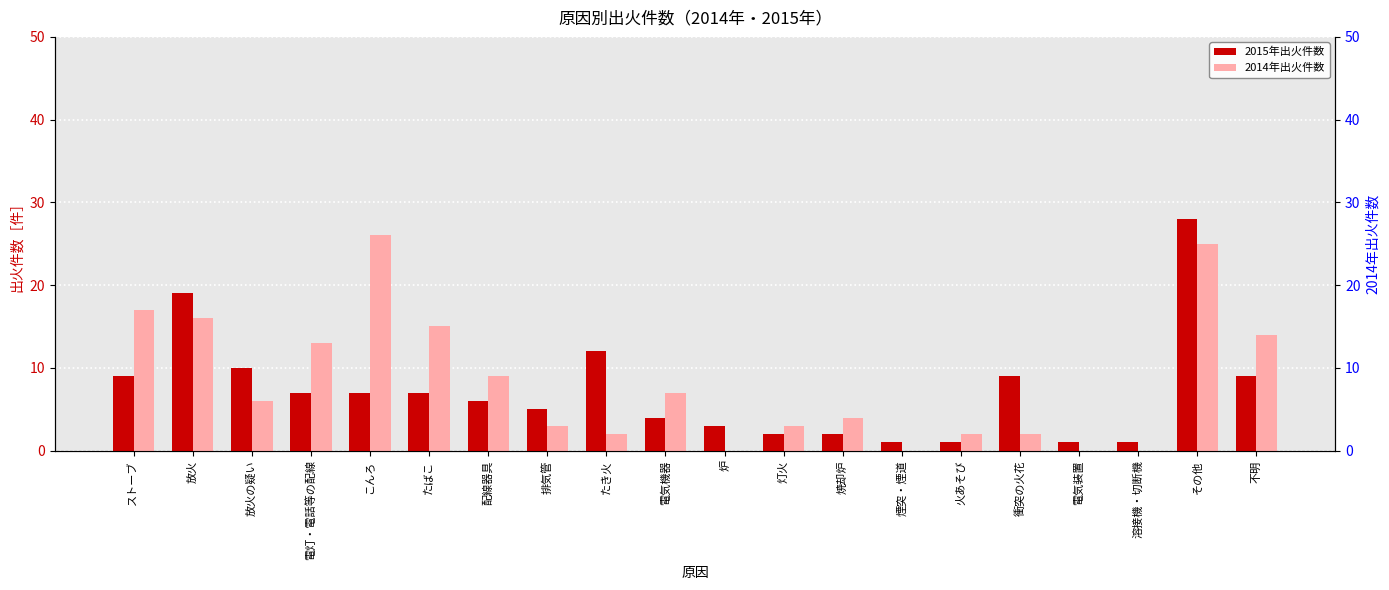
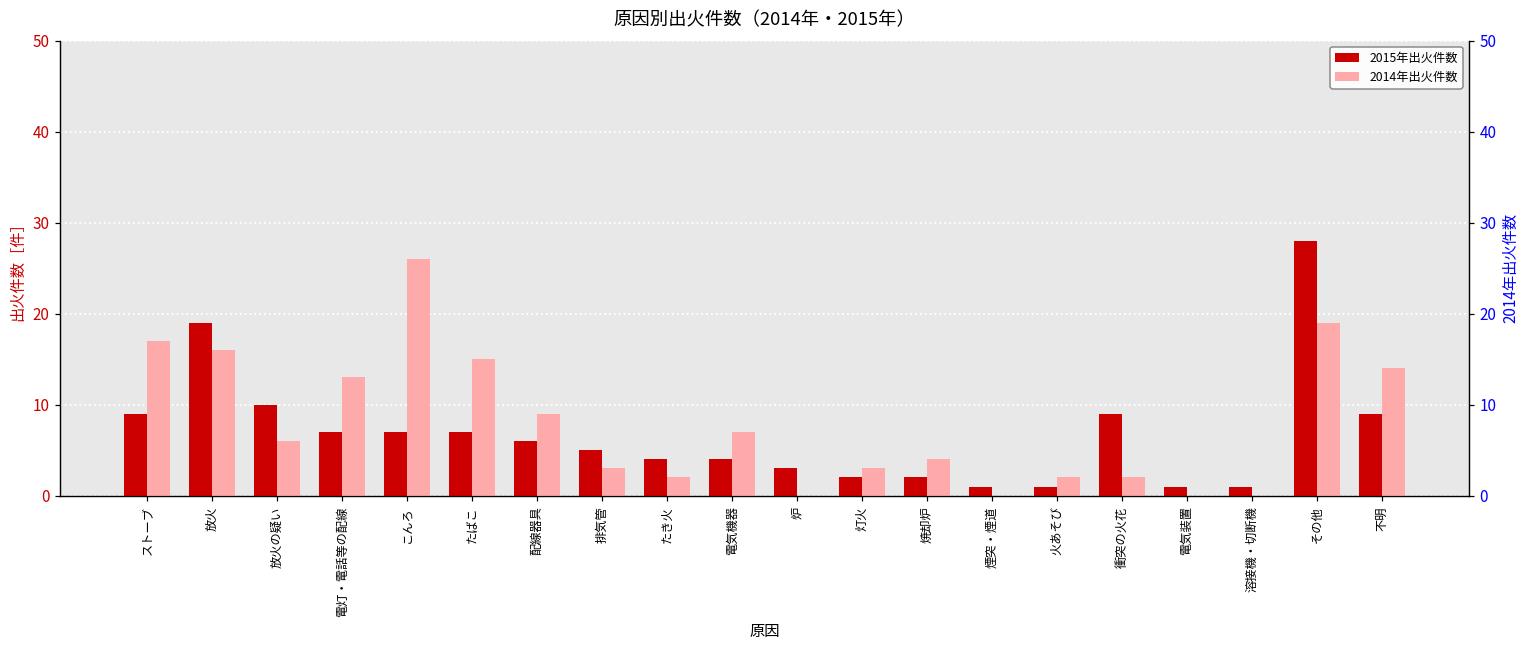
2015年出火件数, たき火: 12 -> 4
2014年出火件数, その他: 25 -> 19
